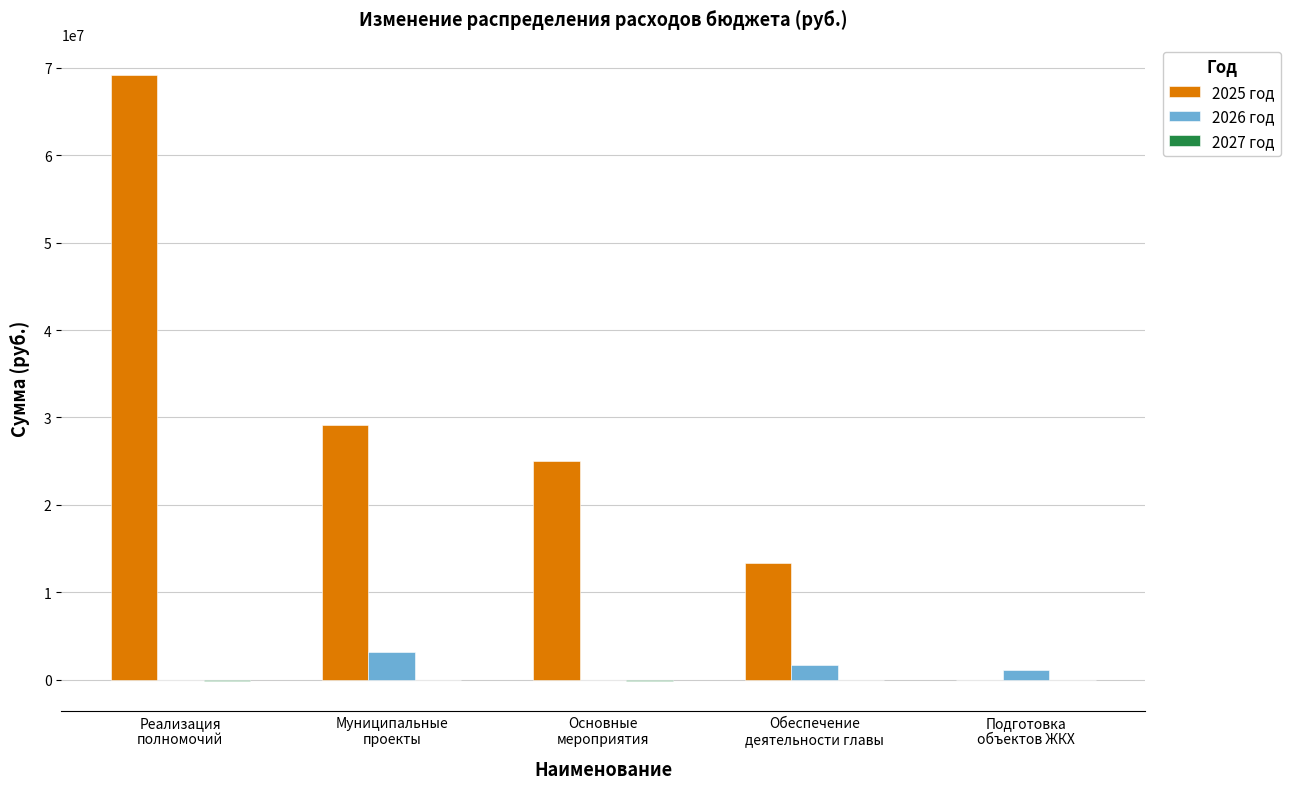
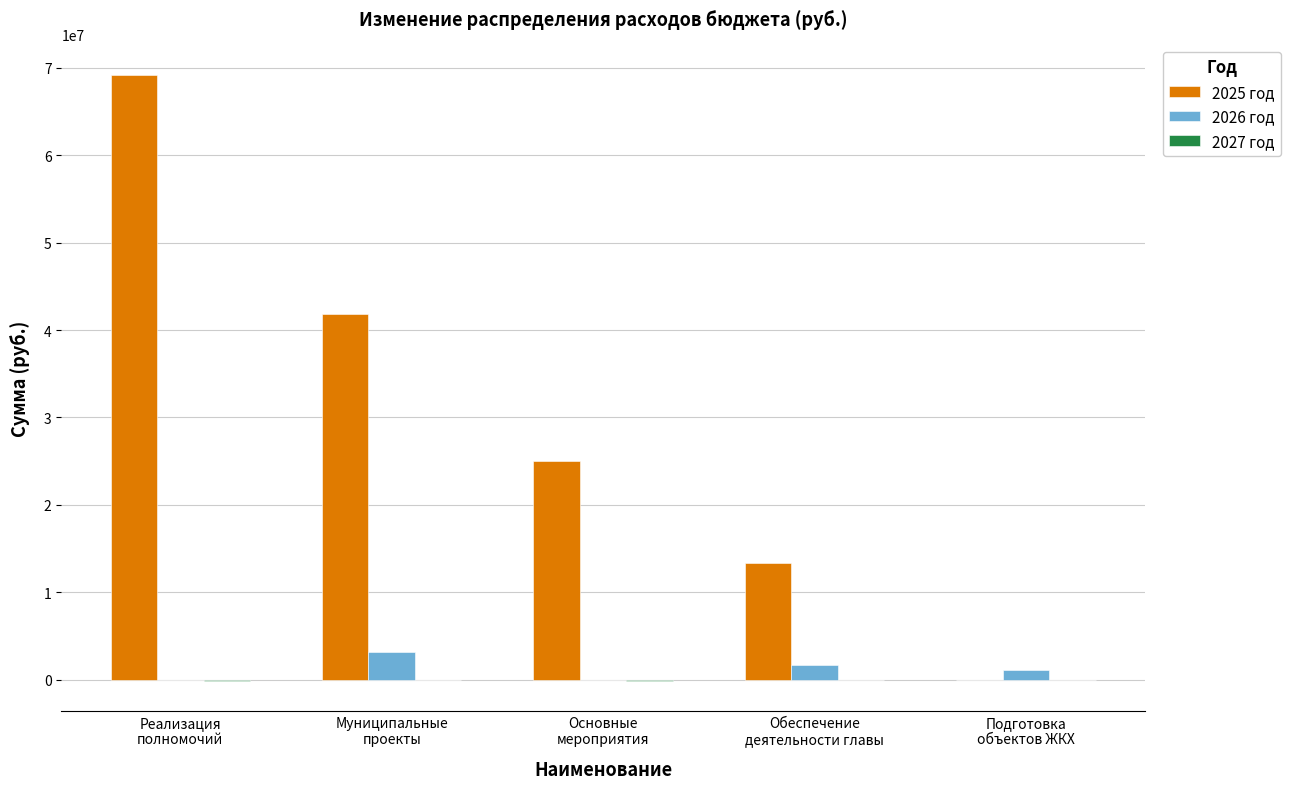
2025 год, Муниципальные проекты: 29000000 -> 42000000
